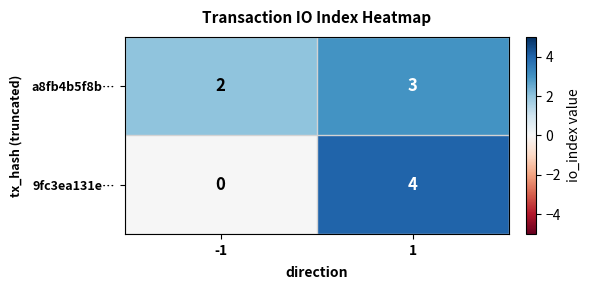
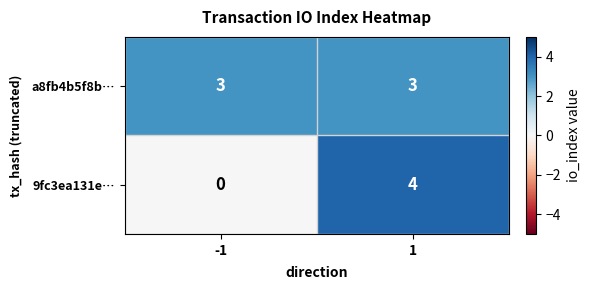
a8fb4b5f8b…, -1: 2 -> 3
